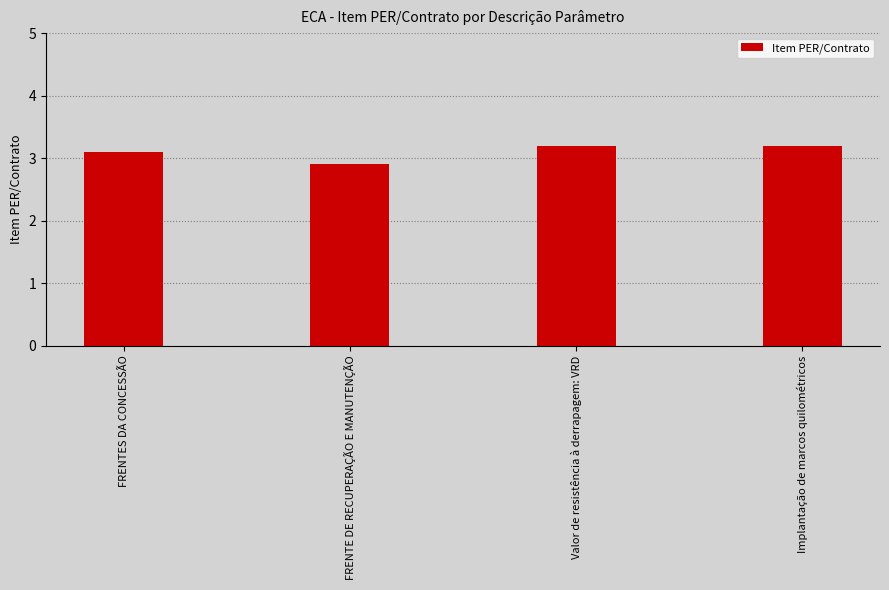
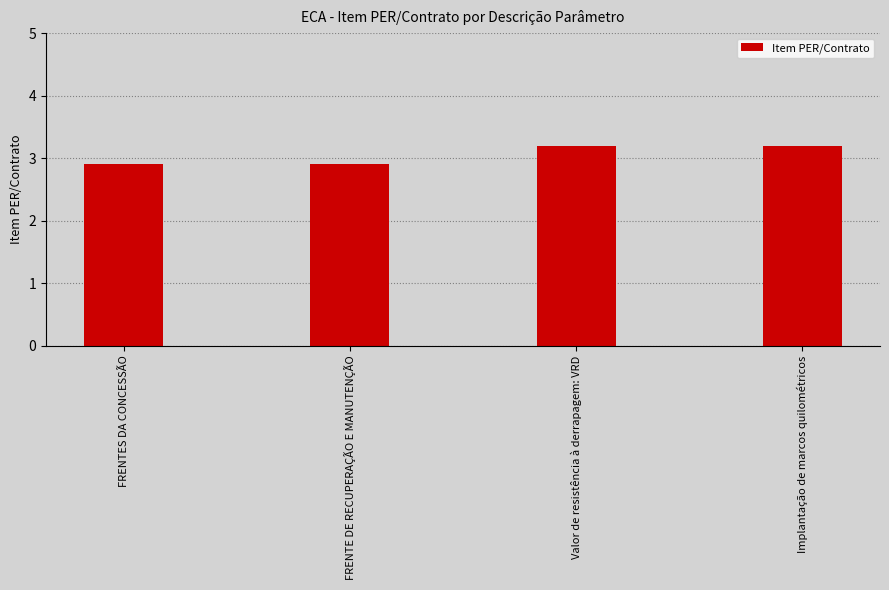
FRENTES DA CONCESSÃO: 3.1 -> 2.9
